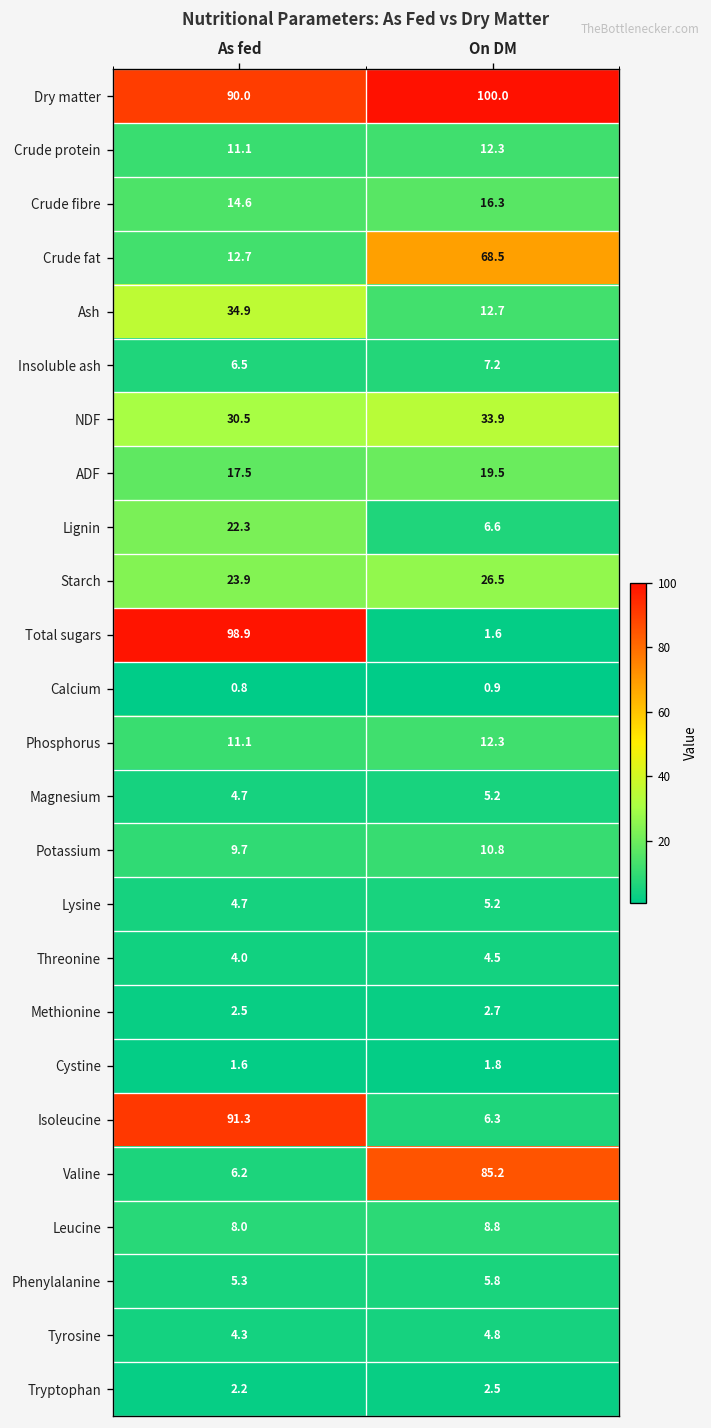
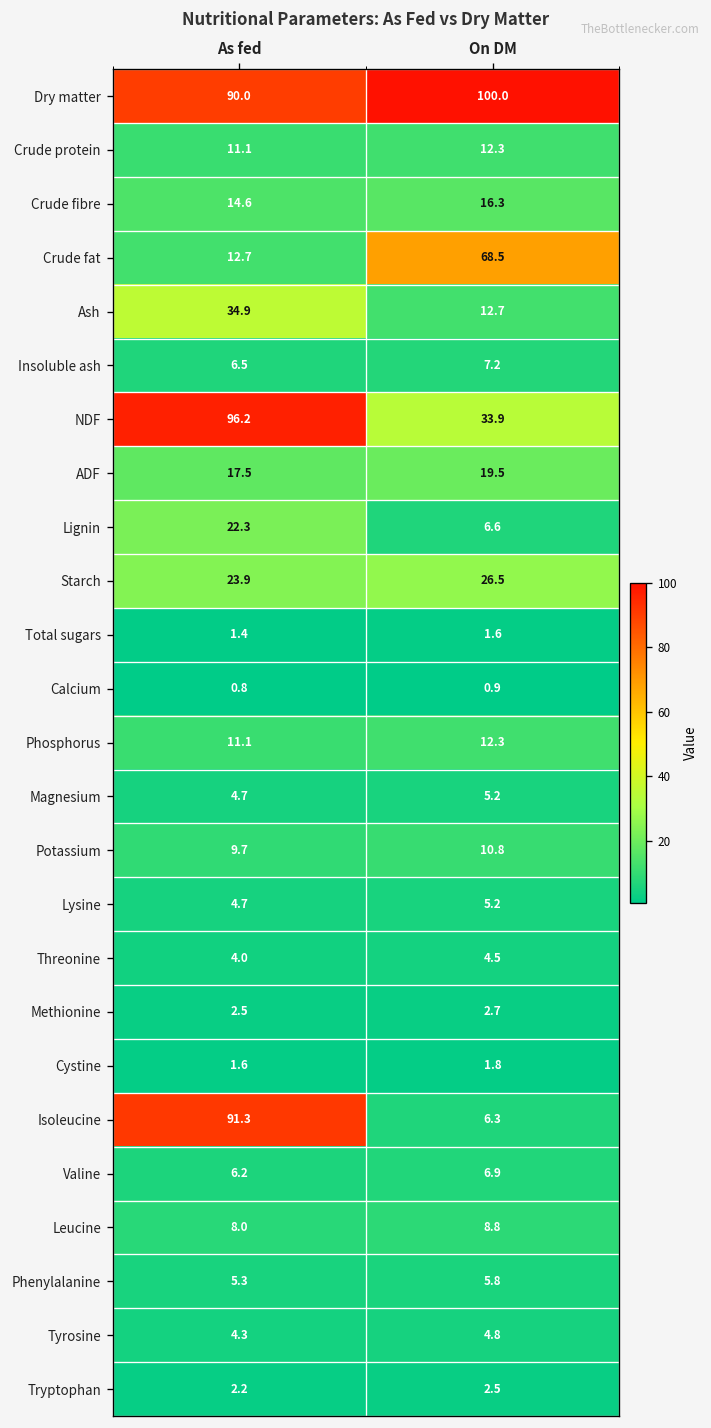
NDF, As fed: 30.5 -> 96.2
Total sugars, As fed: 98.9 -> 1.4
Valine, On DM: 85.2 -> 6.9
